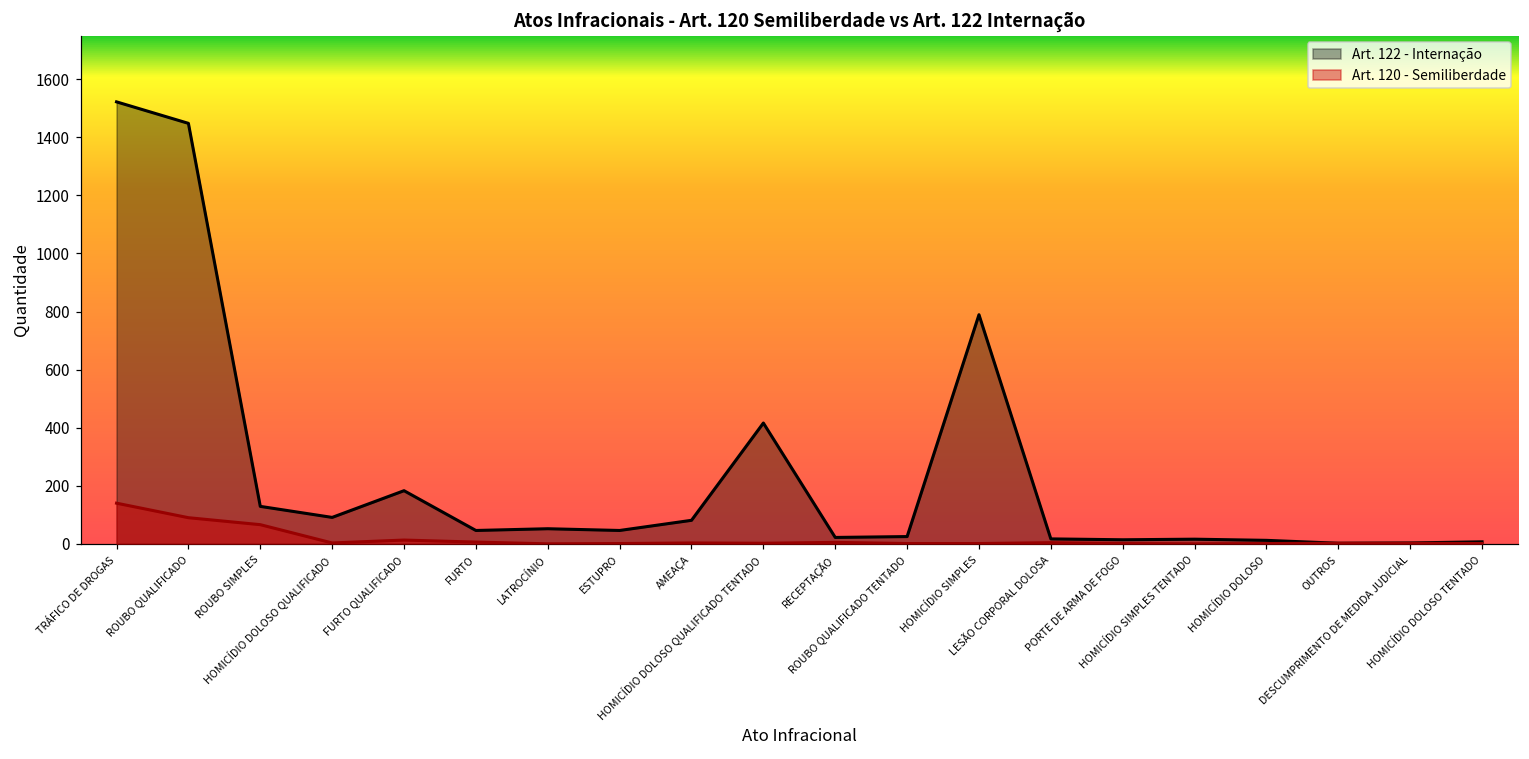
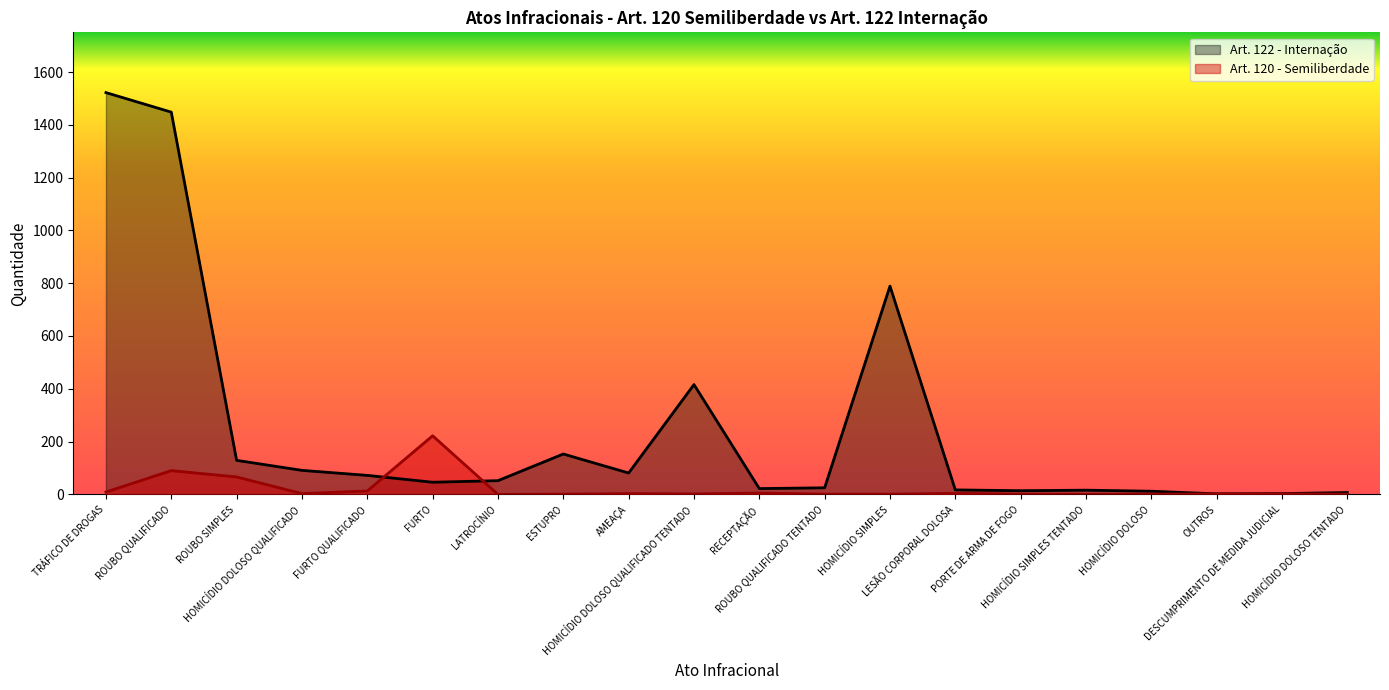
Art. 120 - Semiliberdade, TRÁFICO DE DROGAS: 140 -> 10
Art. 122 - Internação, FURTO QUALIFICADO: 180 -> 70
Art. 120 - Semiliberdade, FURTO: 10 -> 220
Art. 122 - Internação, ESTUPRO: 50 -> 150
